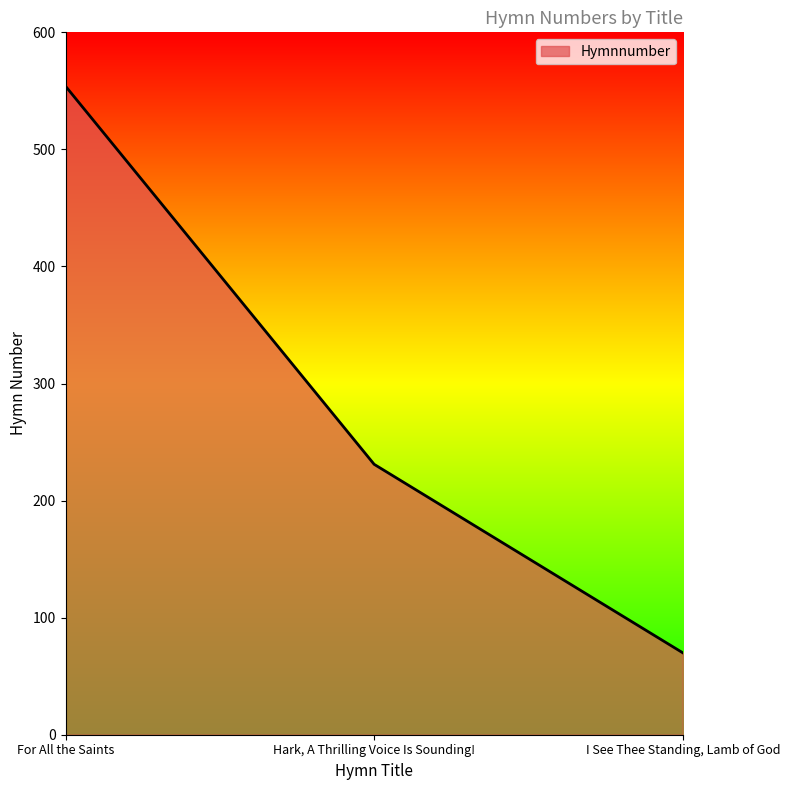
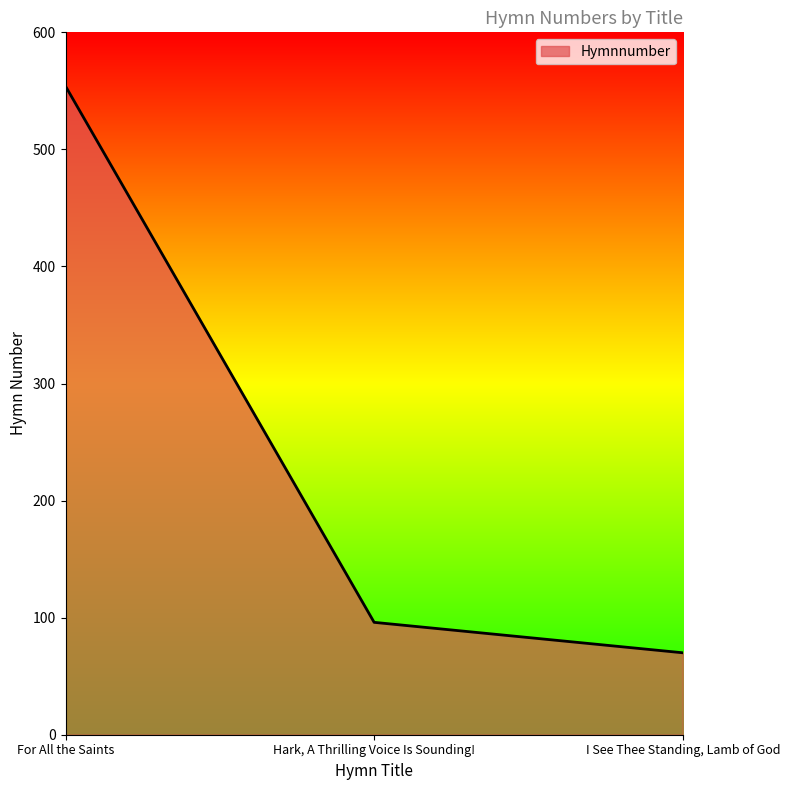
Hark, A Thrilling Voice Is Sounding!: 231 -> 96
